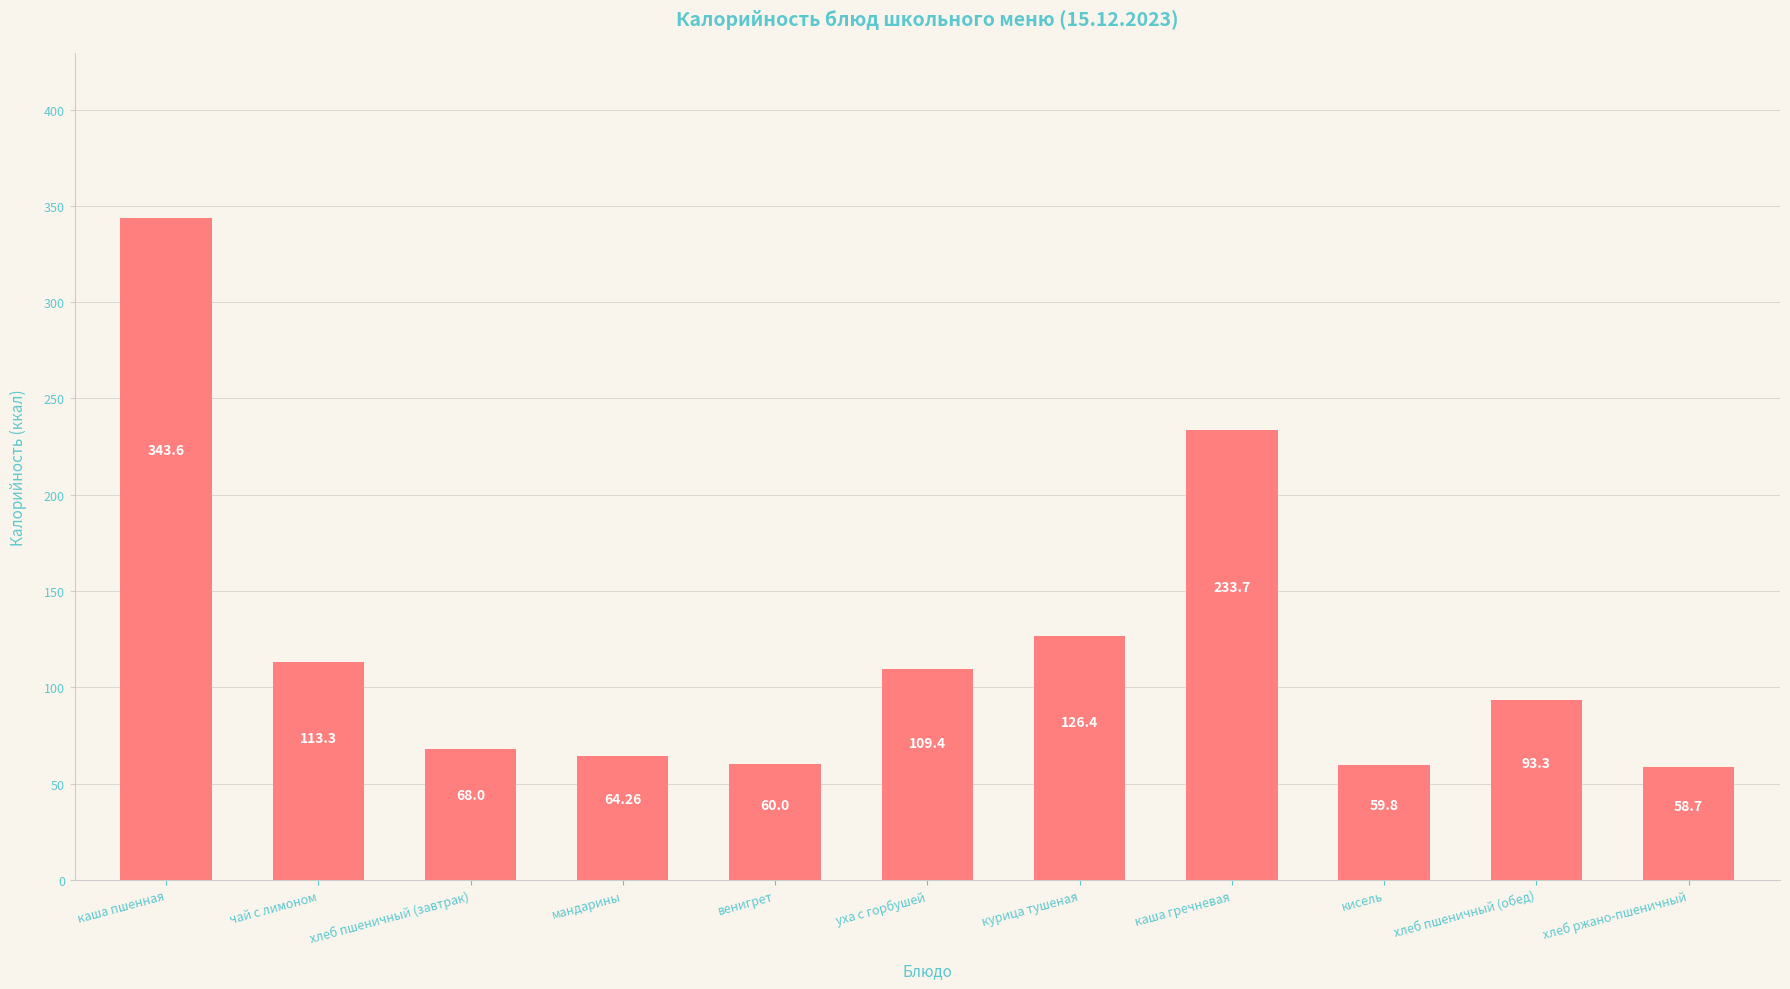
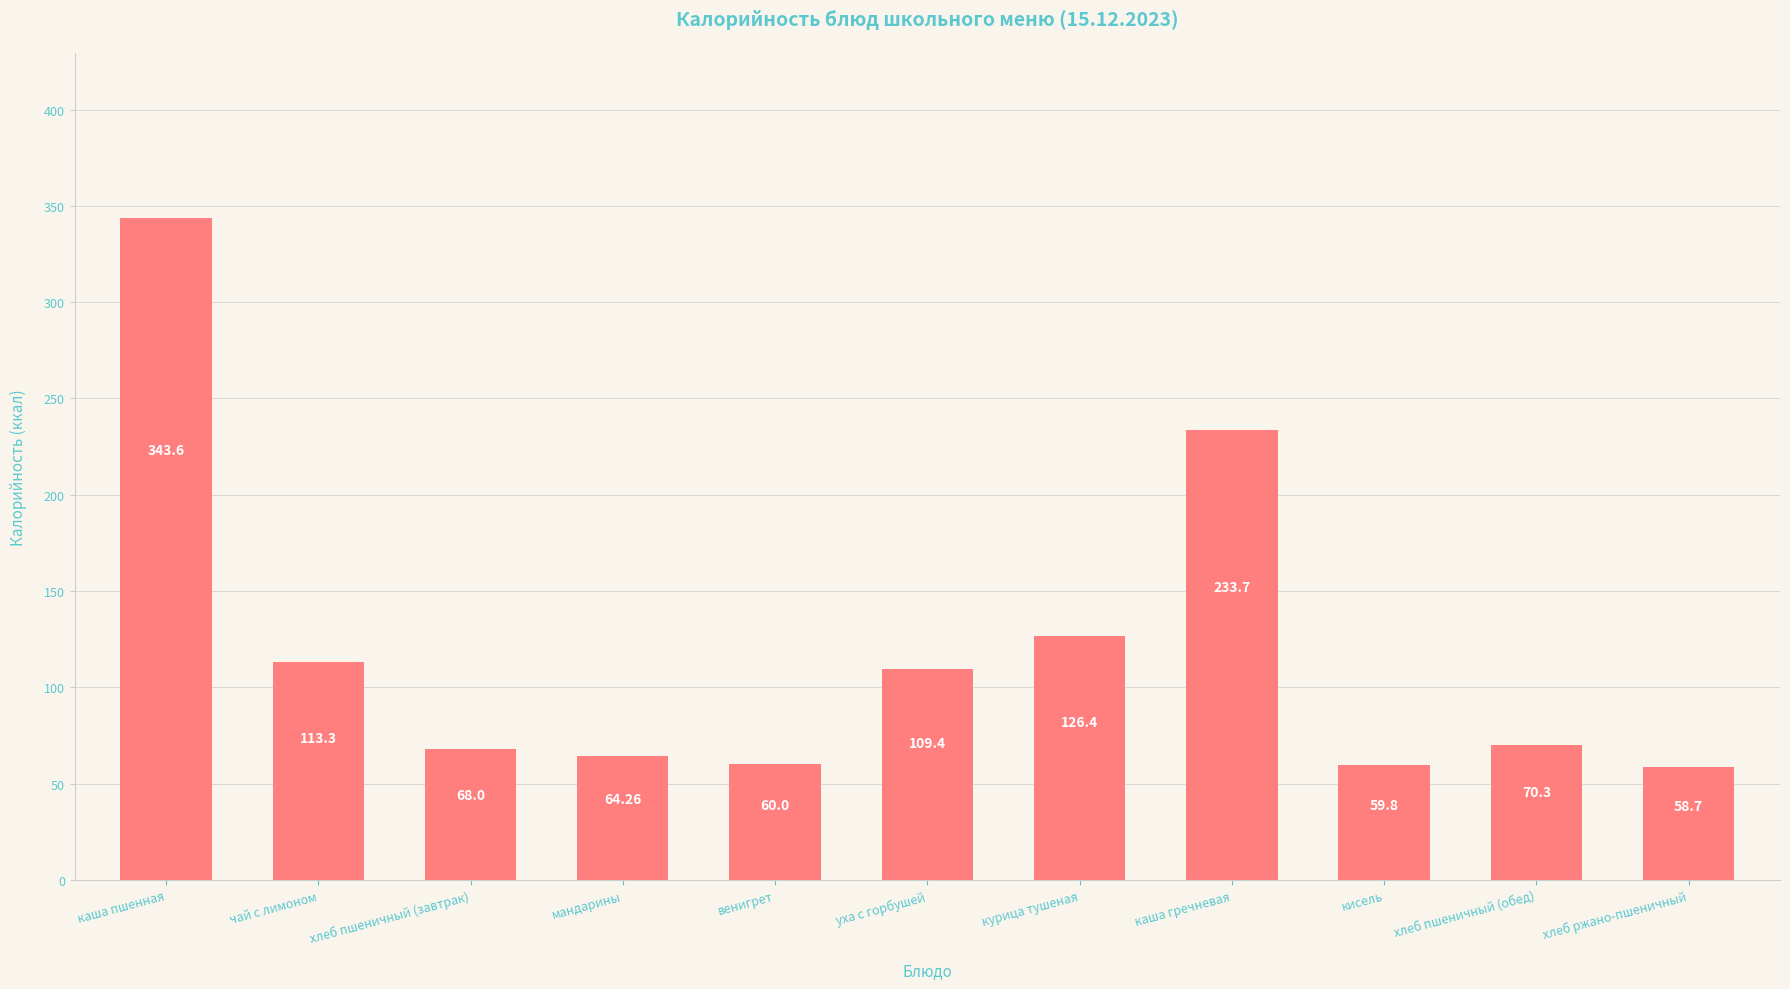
хлеб пшеничный (обед): 93.3 -> 70.3
